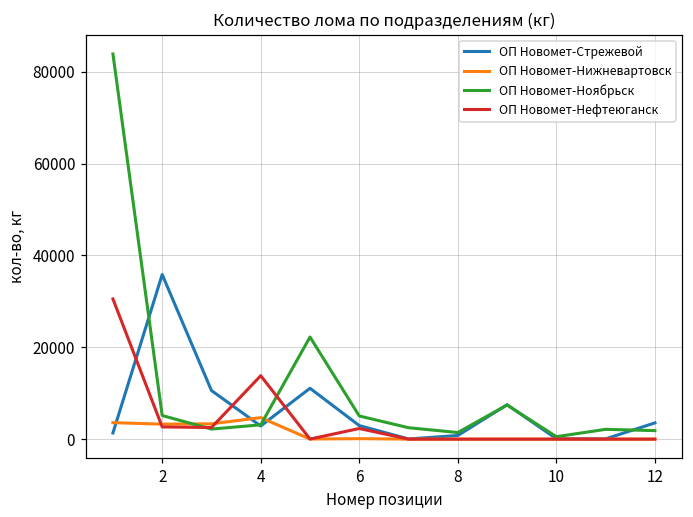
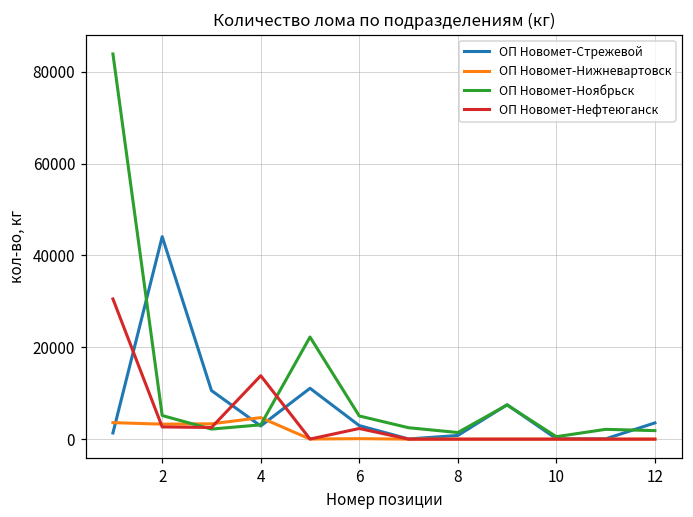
ОП Новомет-Стрежевой, 2: 36000 -> 44000
